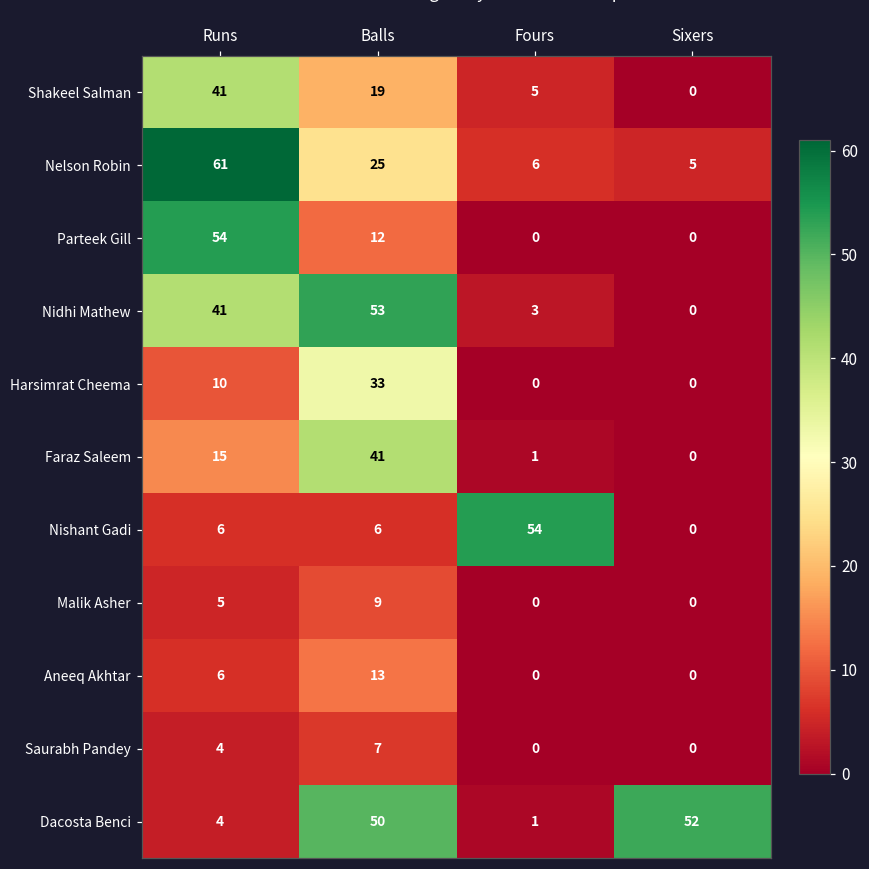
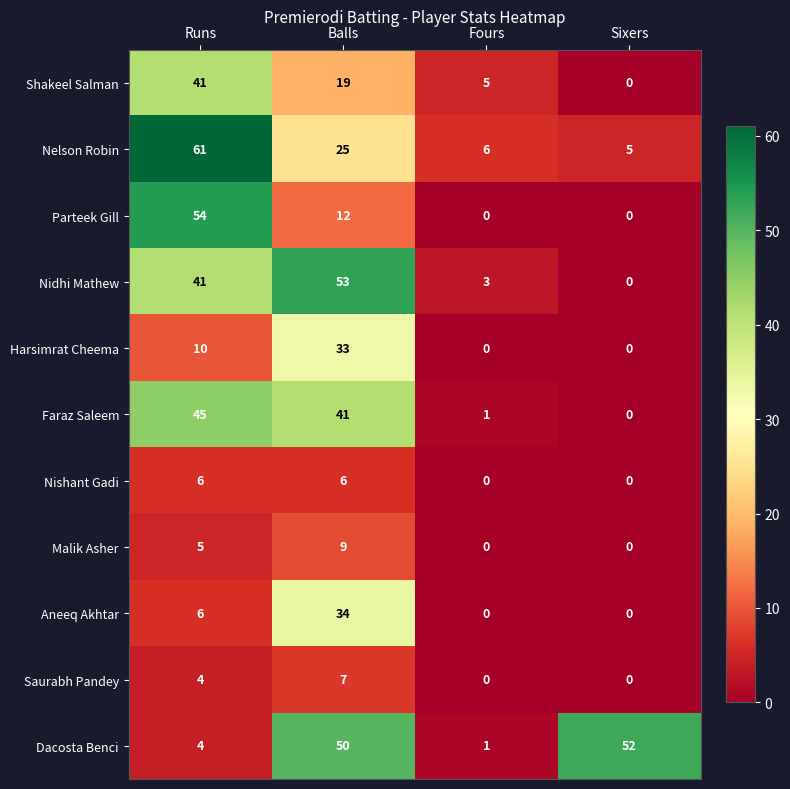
Faraz Saleem, Runs: 15 -> 45
Nishant Gadi, Fours: 54 -> 0
Aneeq Akhtar, Balls: 13 -> 34
